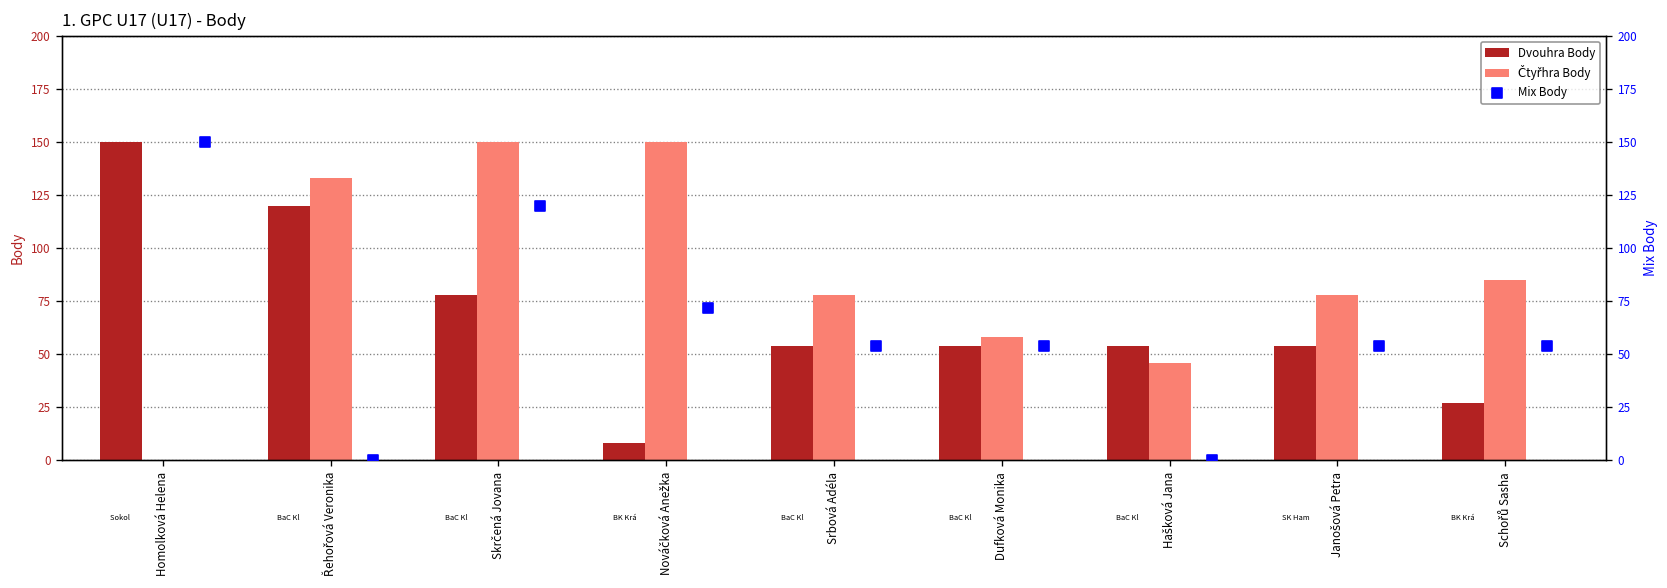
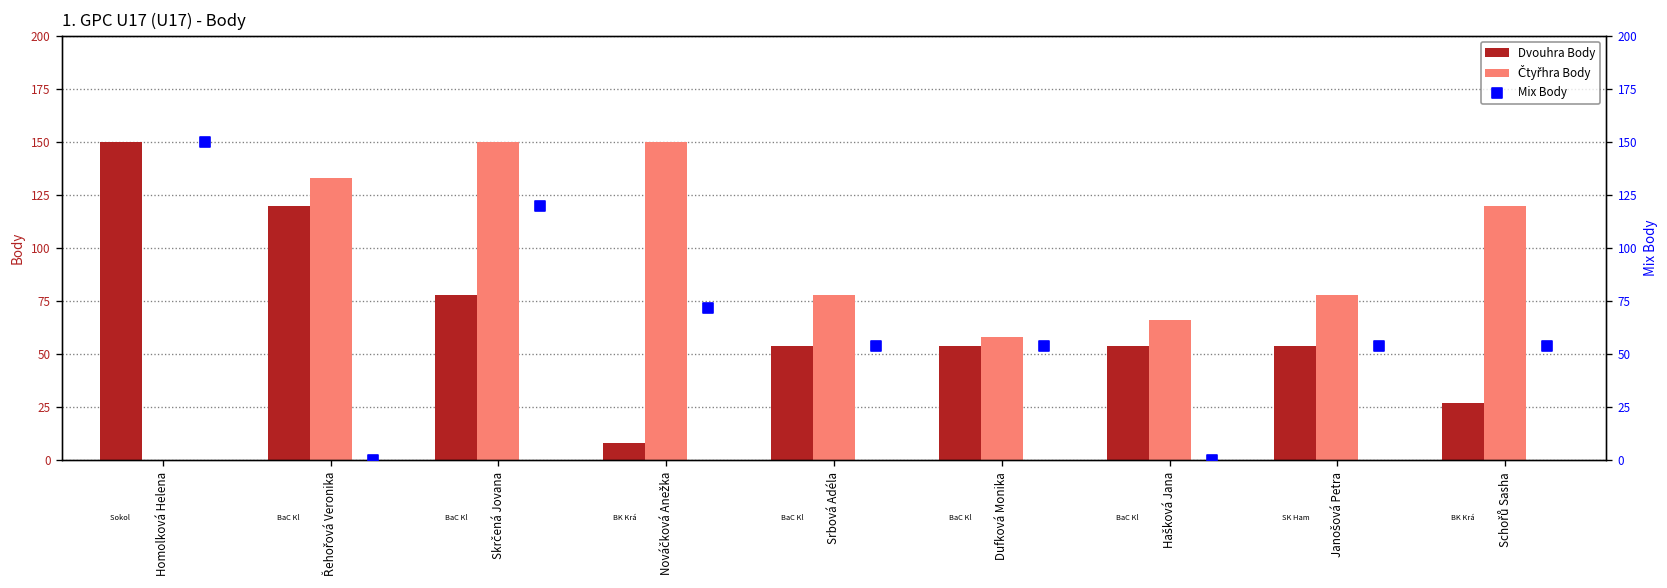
Čtyřhra Body, Hašková Jana: 46 -> 66
Čtyřhra Body, Schořů Sasha: 85 -> 120
